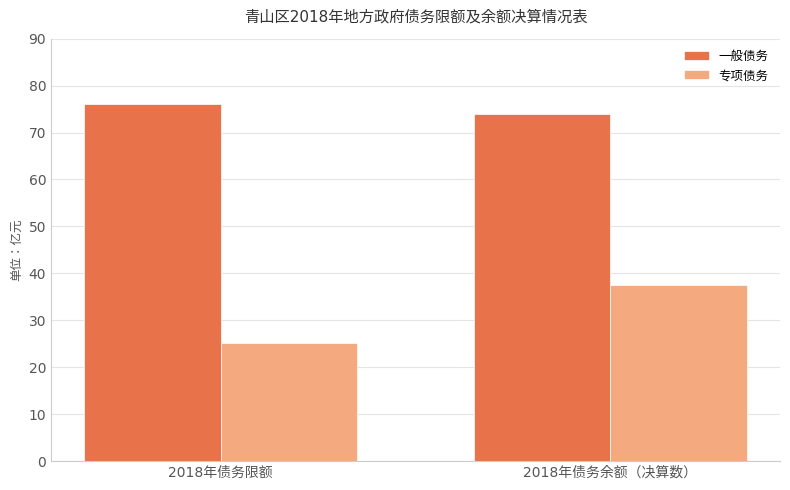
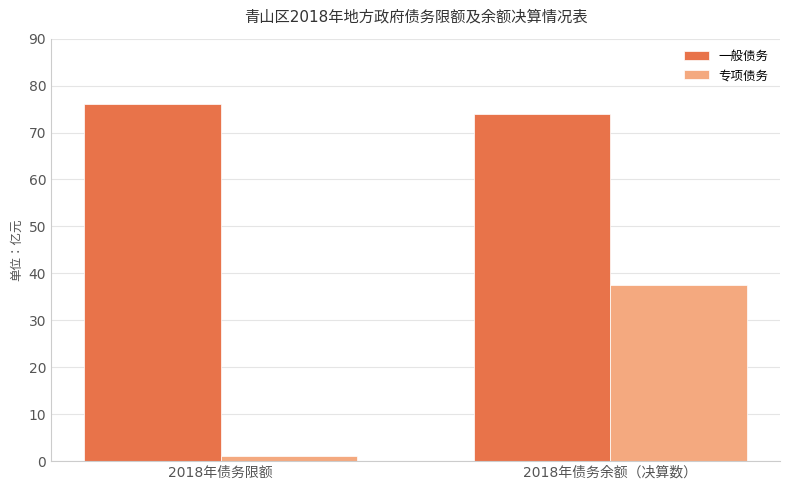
专项债务, 2018年债务限额: 25 -> 1
